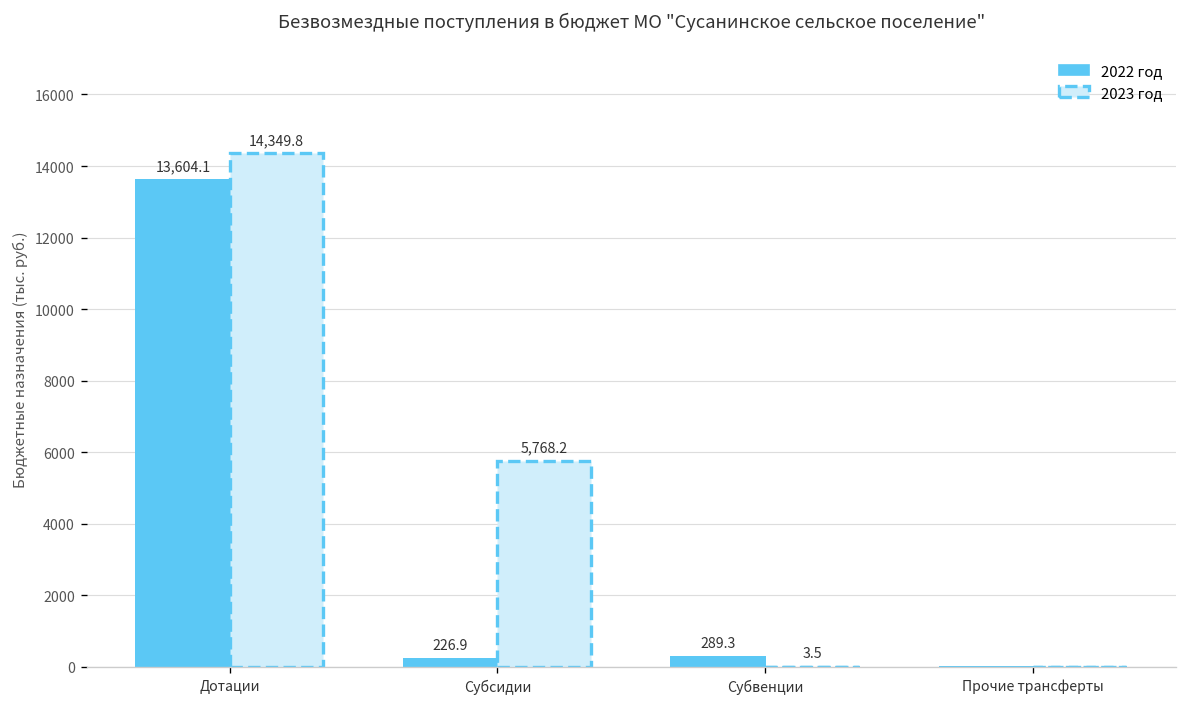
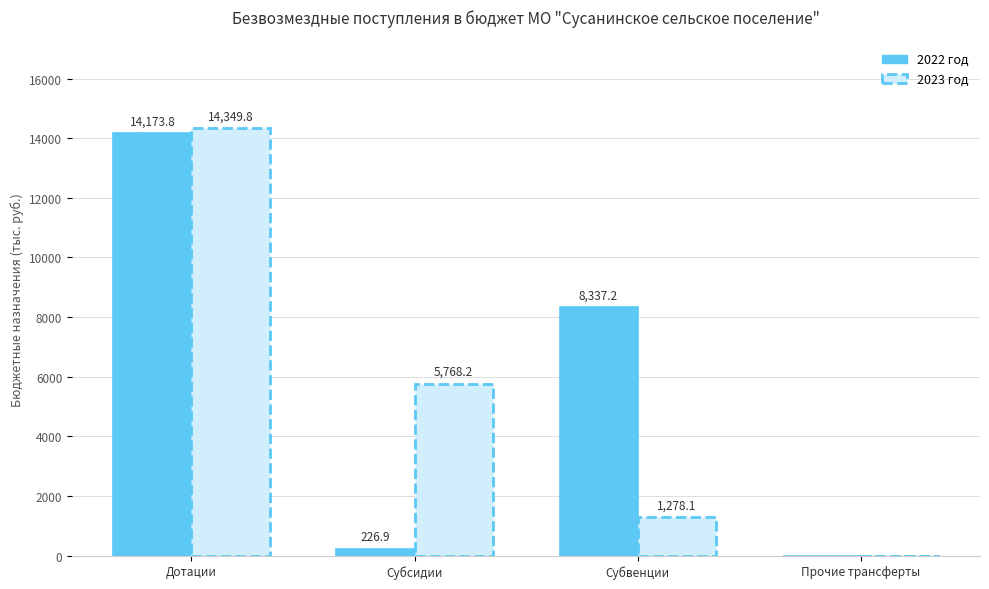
2022 год, Дотации: 13,604.1 -> 14,173.8
2022 год, Субвенции: 289.3 -> 8,337.2
2023 год, Субвенции: 3.5 -> 1,278.1
